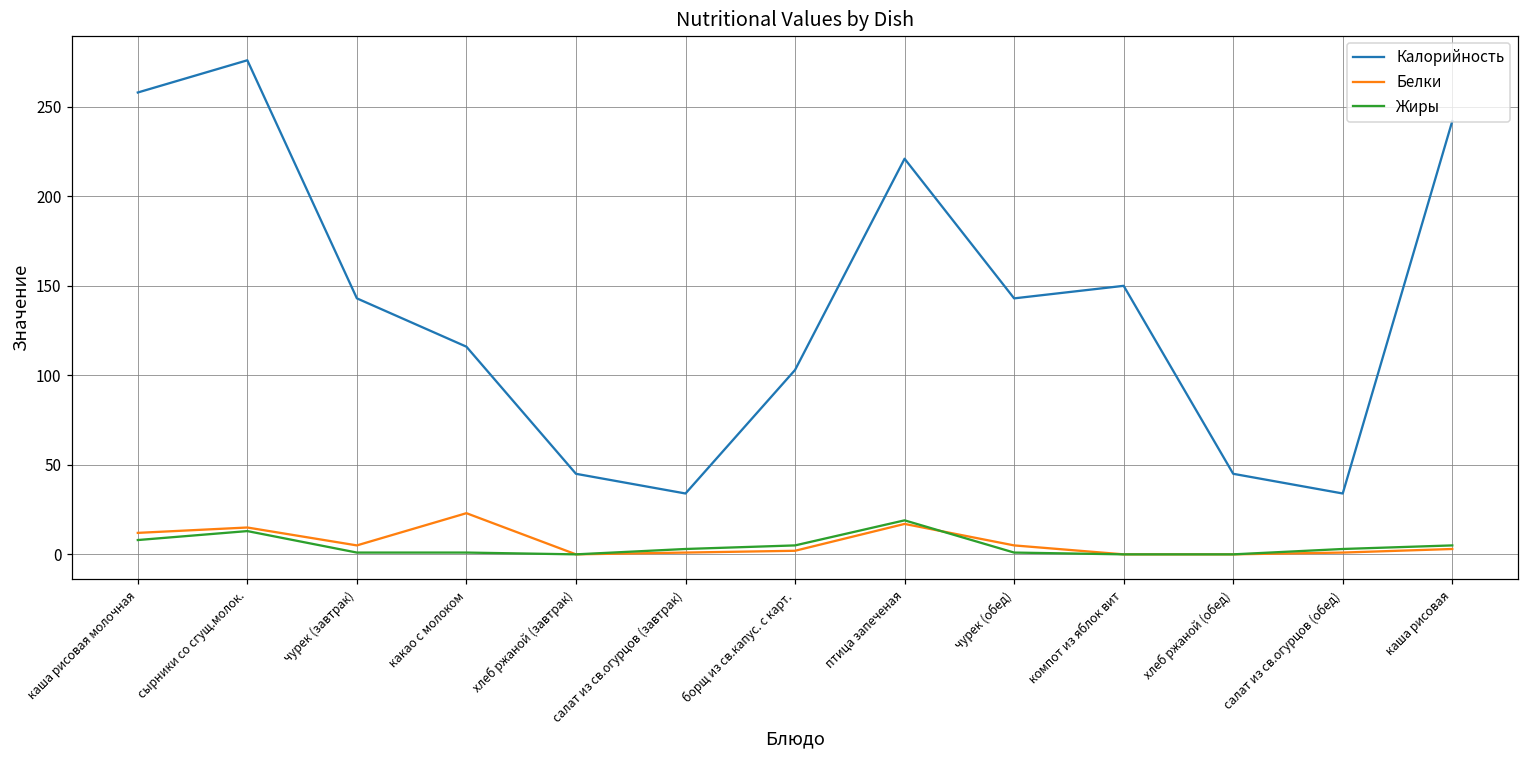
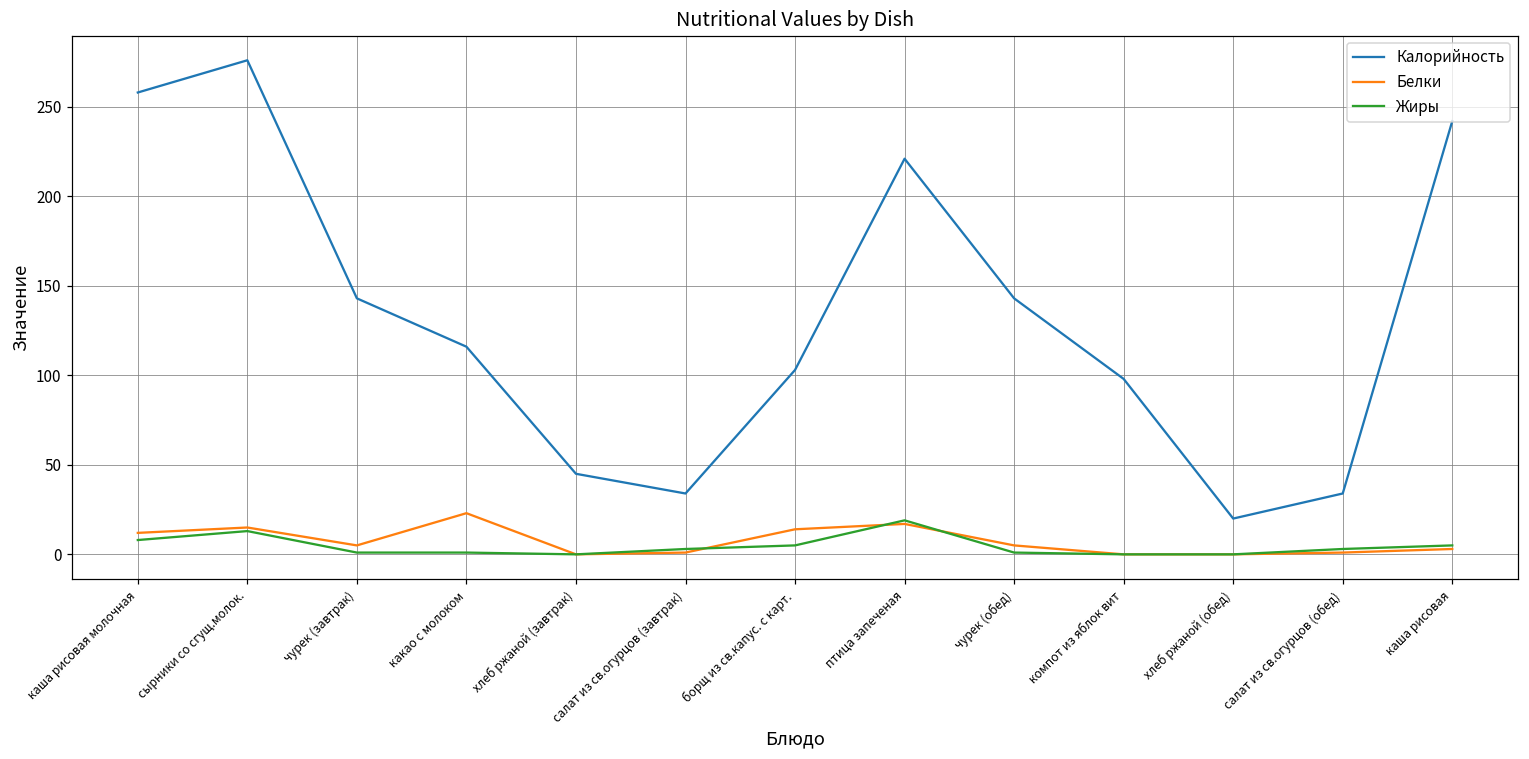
Белки, борщ из св.капус. с карт.: 2 -> 14
Калорийность, компот из яблок вит: 150 -> 98
Калорийность, хлеб ржаной (обед): 45 -> 20
